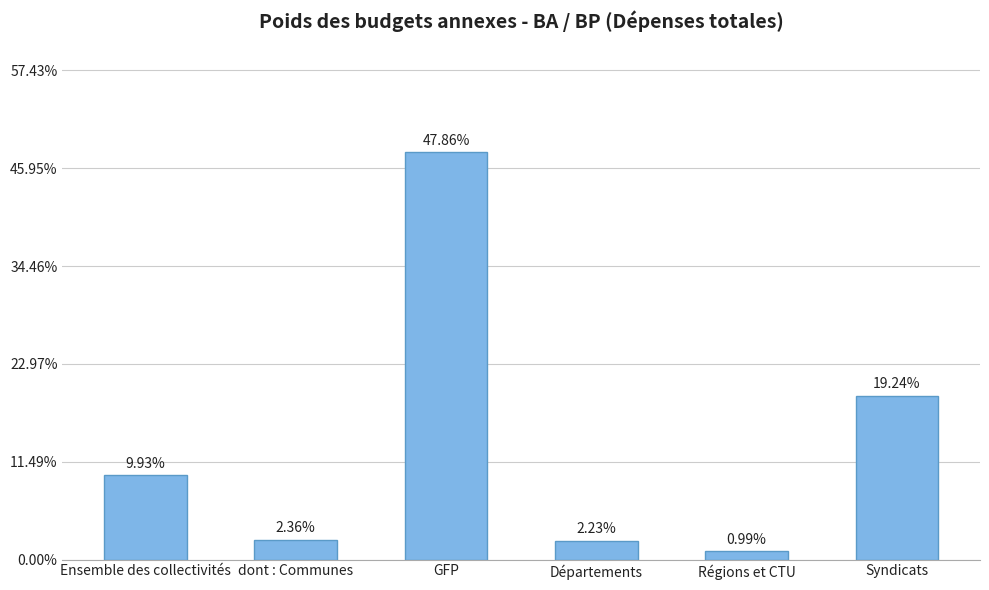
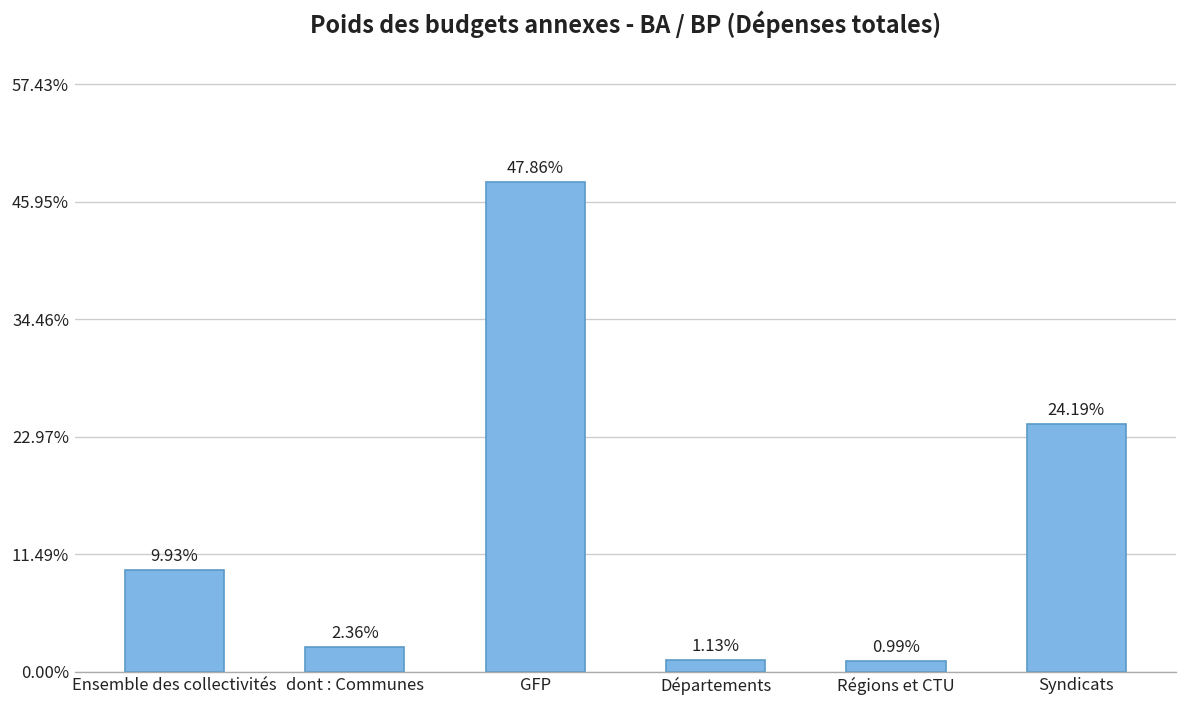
Départements: 2.23% -> 1.13%
Syndicats: 19.24% -> 24.19%
